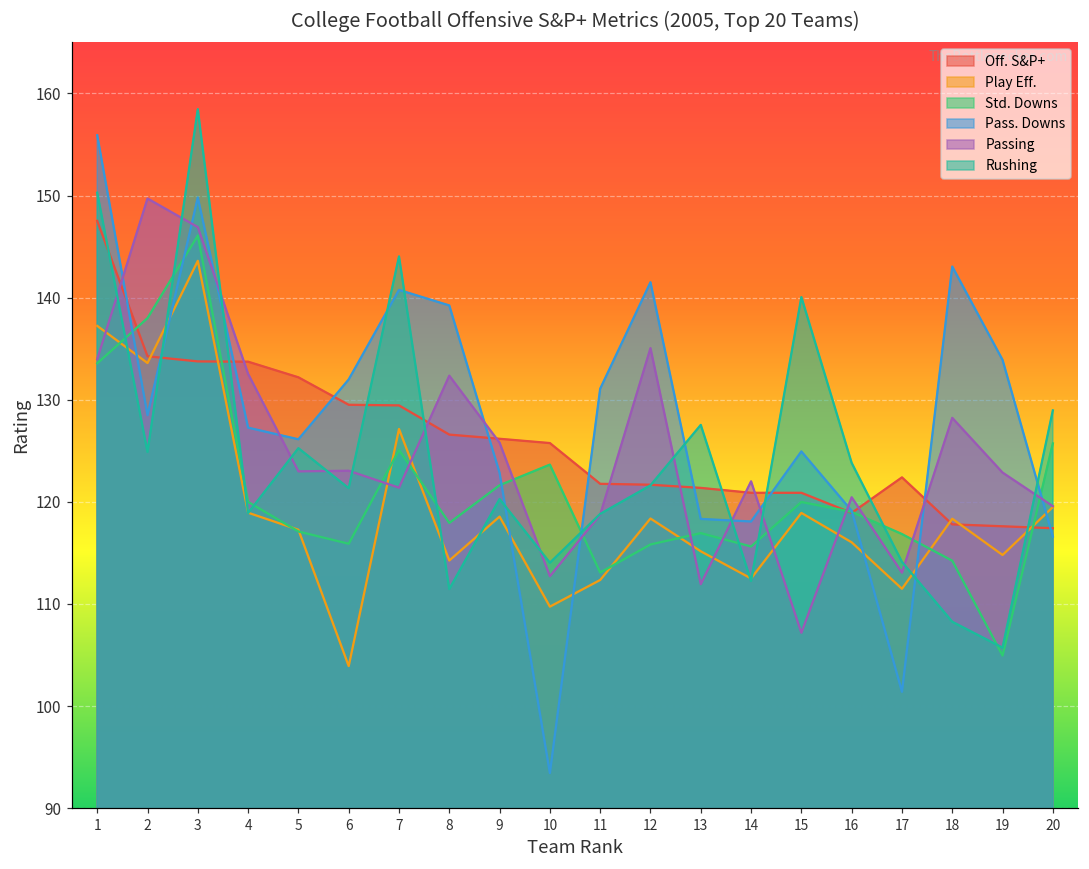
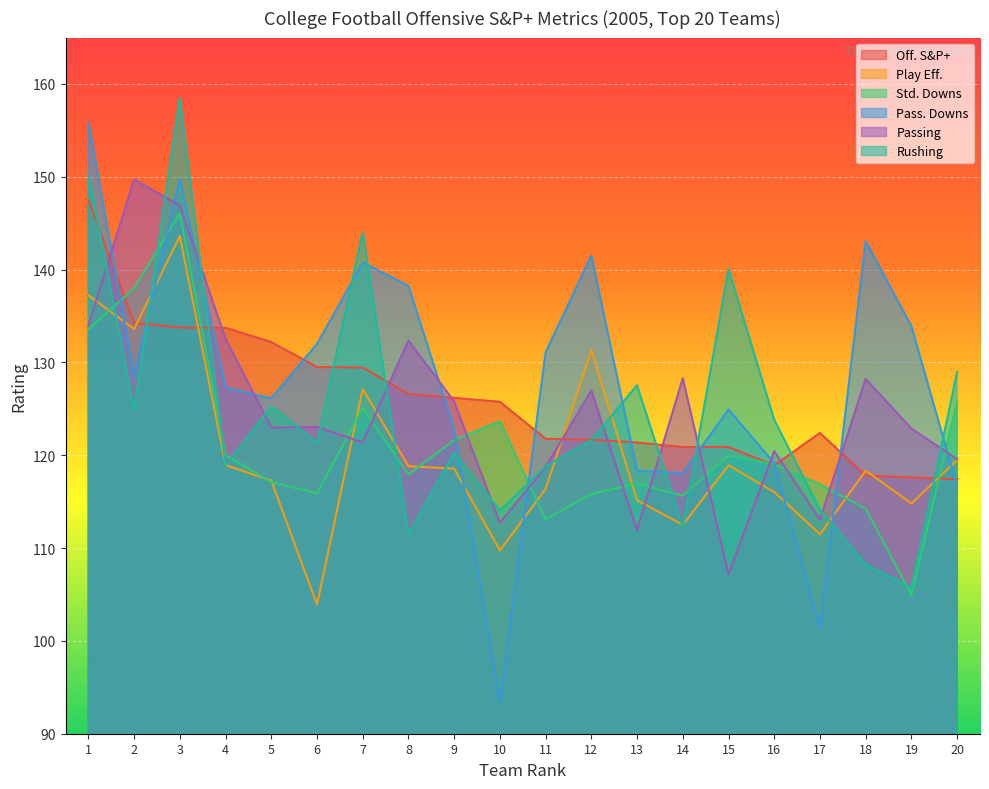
Play Eff., 8: 114 -> 119
Pass. Downs, 8: 139 -> 138
Play Eff., 11: 112 -> 116
Play Eff., 12: 118 -> 131
Passing, 12: 135 -> 127
Passing, 14: 122 -> 128
